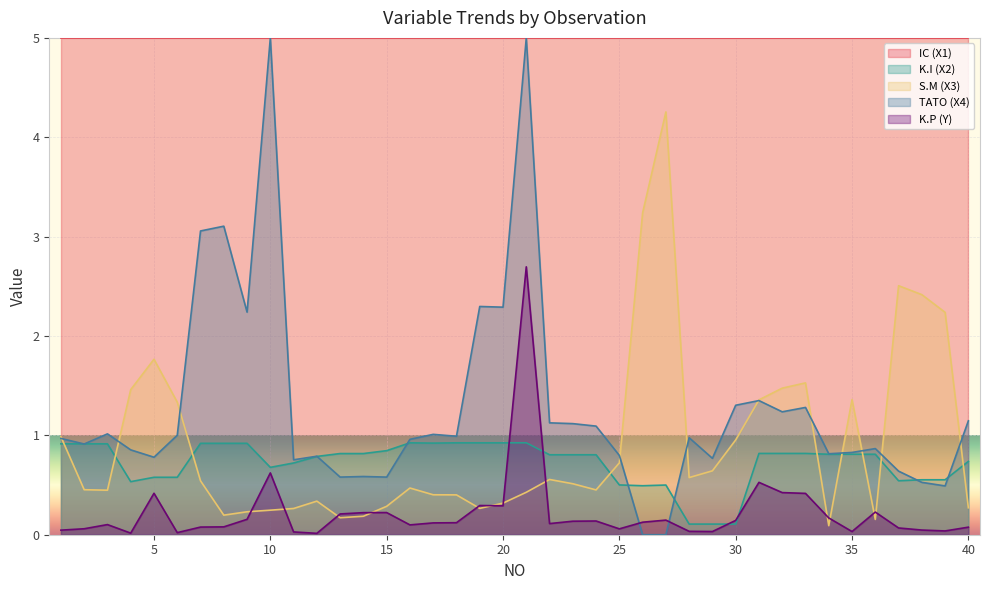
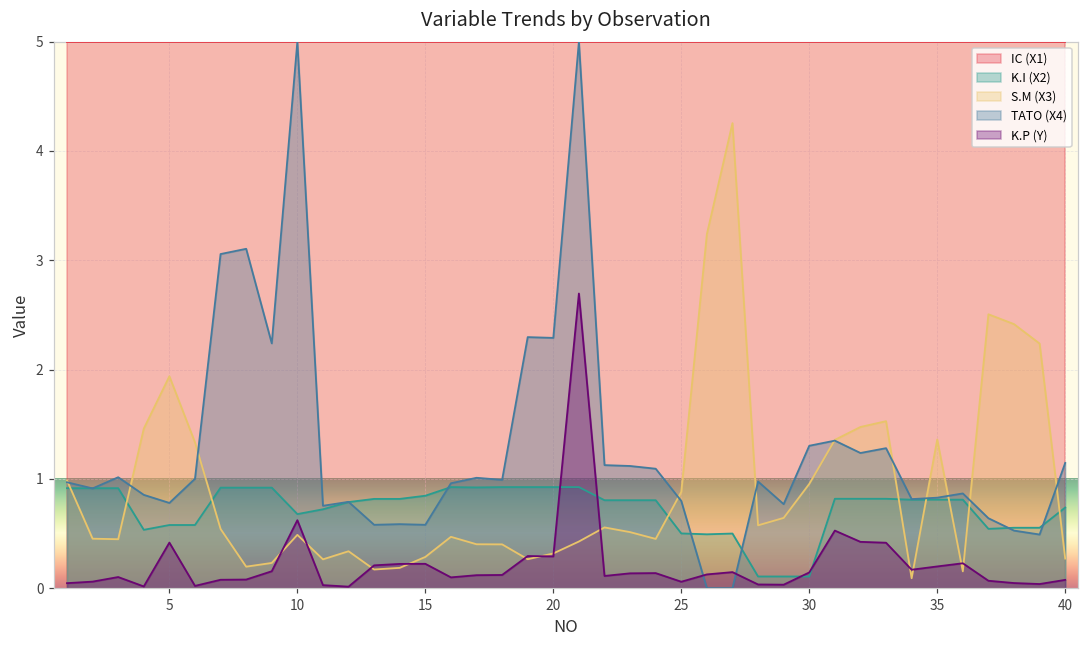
S.M (X3), 5: 1.8 -> 1.9
S.M (X3), 10: 0.2 -> 0.5
S.M (X3), 25: 0.7 -> 0.9
K.P (Y), 35: 0.0 -> 0.2
